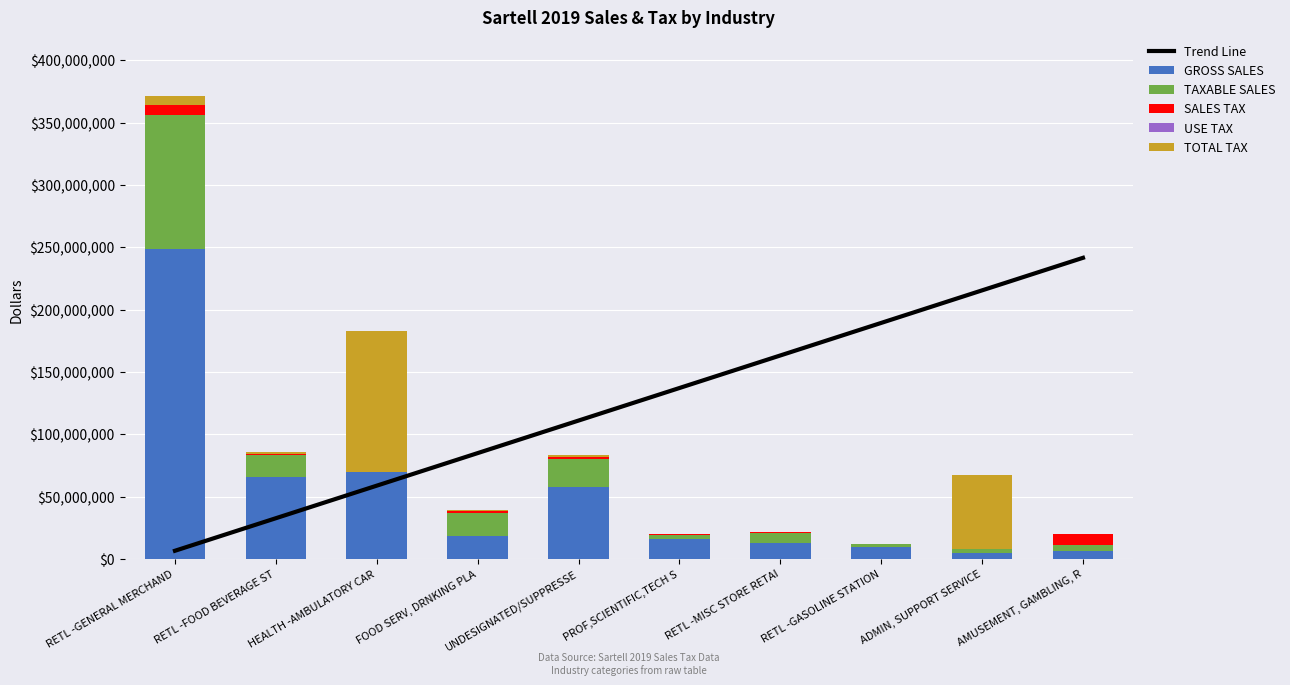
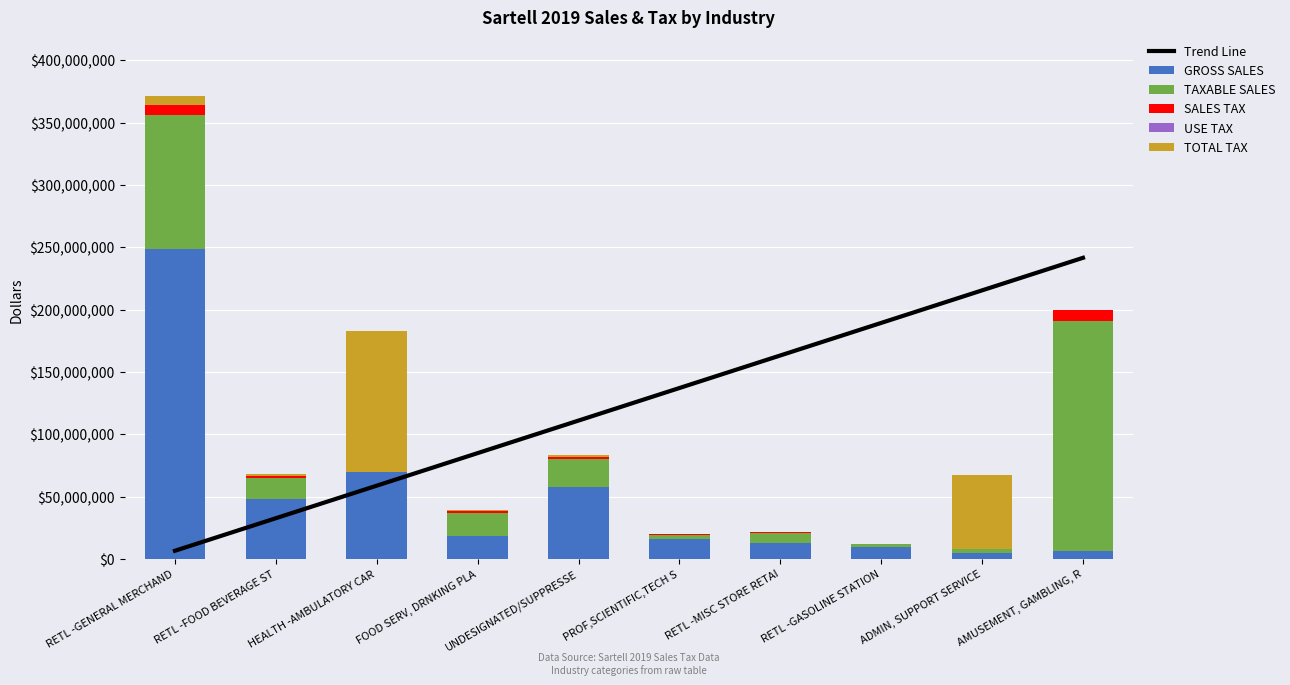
GROSS SALES, RETL -FOOD BEVERAGE ST: $66,000,000 -> $48,000,000
TAXABLE SALES, AMUSEMENT, GAMBLING, R: $5,000,000 -> $185,000,000
